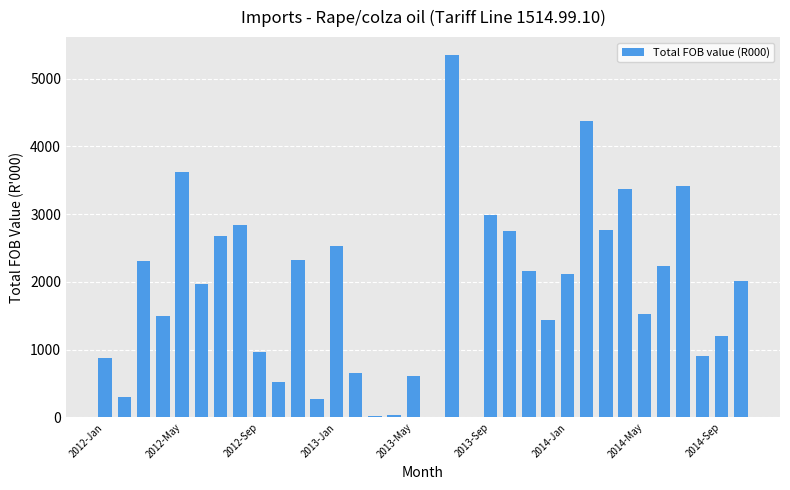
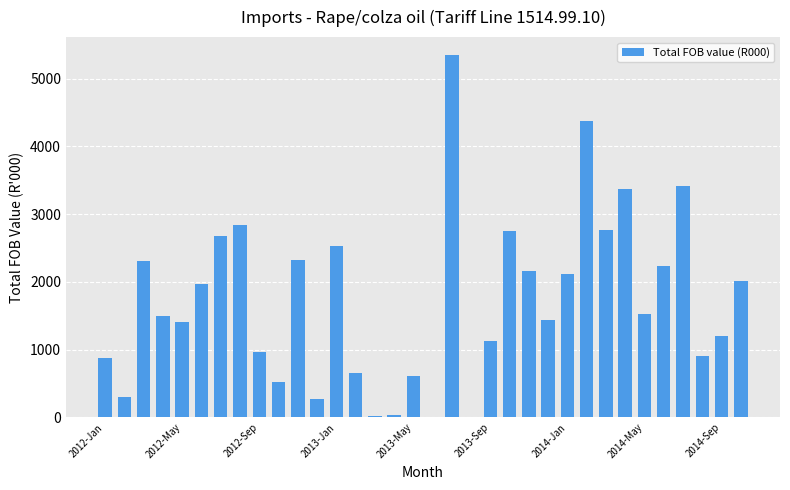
2012-May: 3600 -> 1400
2013-Sep: 3000 -> 1100
